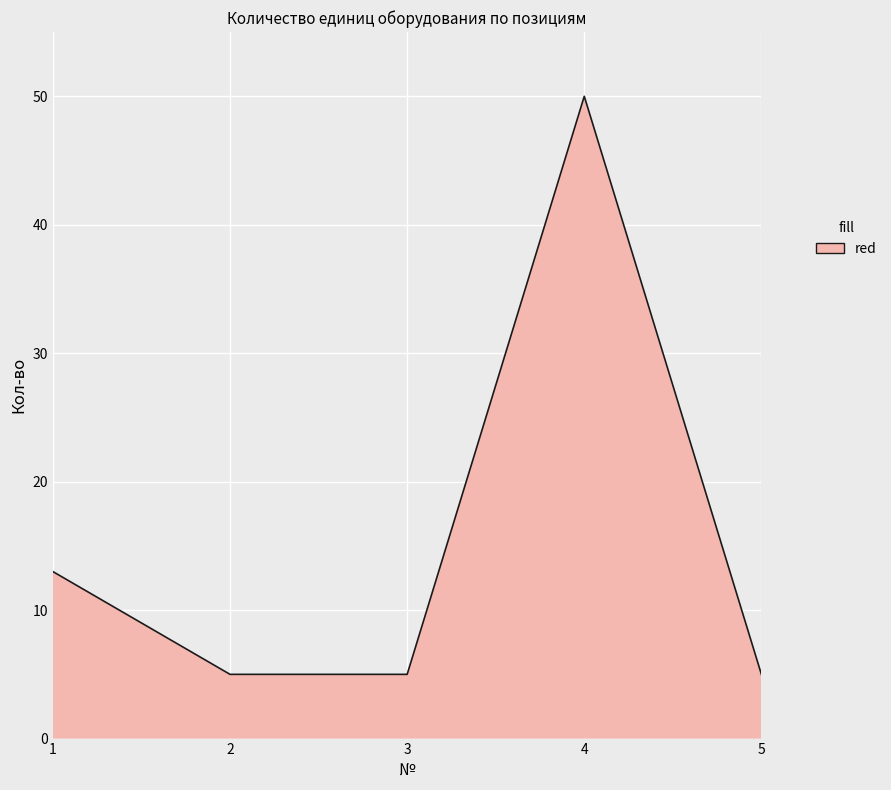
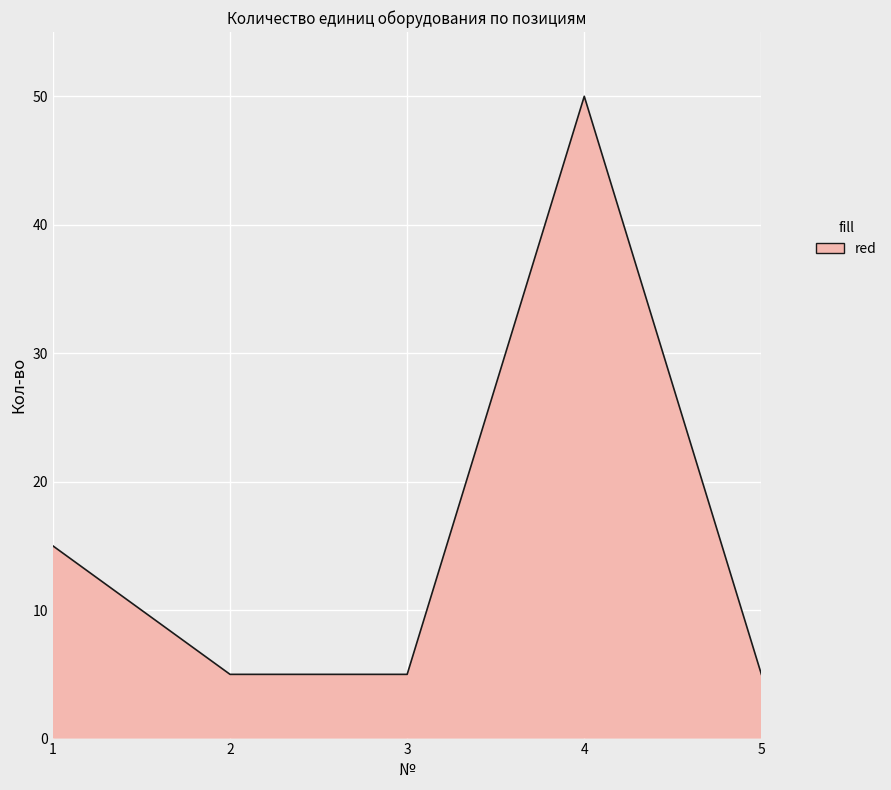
1: 13 -> 15
